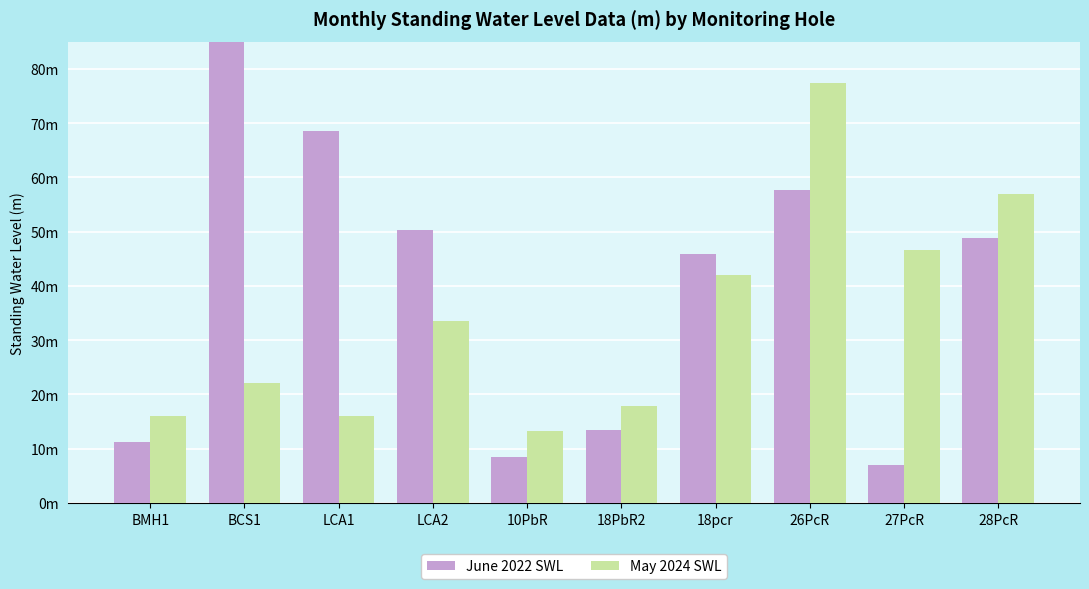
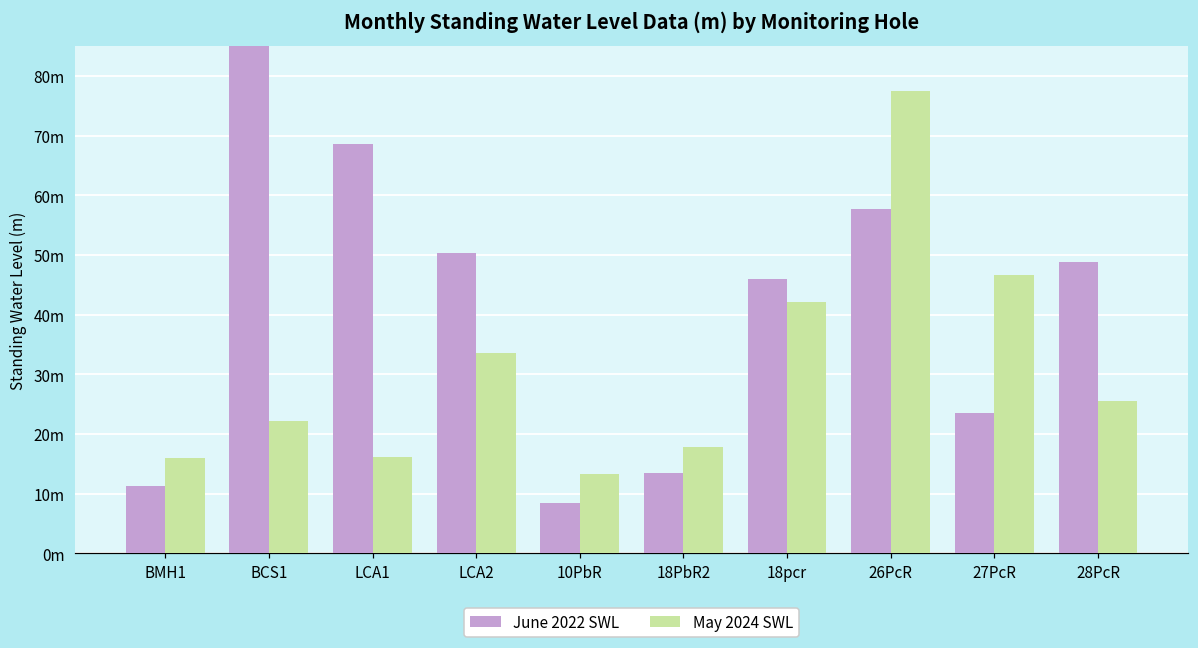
June 2022 SWL, 27PcR: 7m -> 23m
May 2024 SWL, 28PcR: 57m -> 26m
